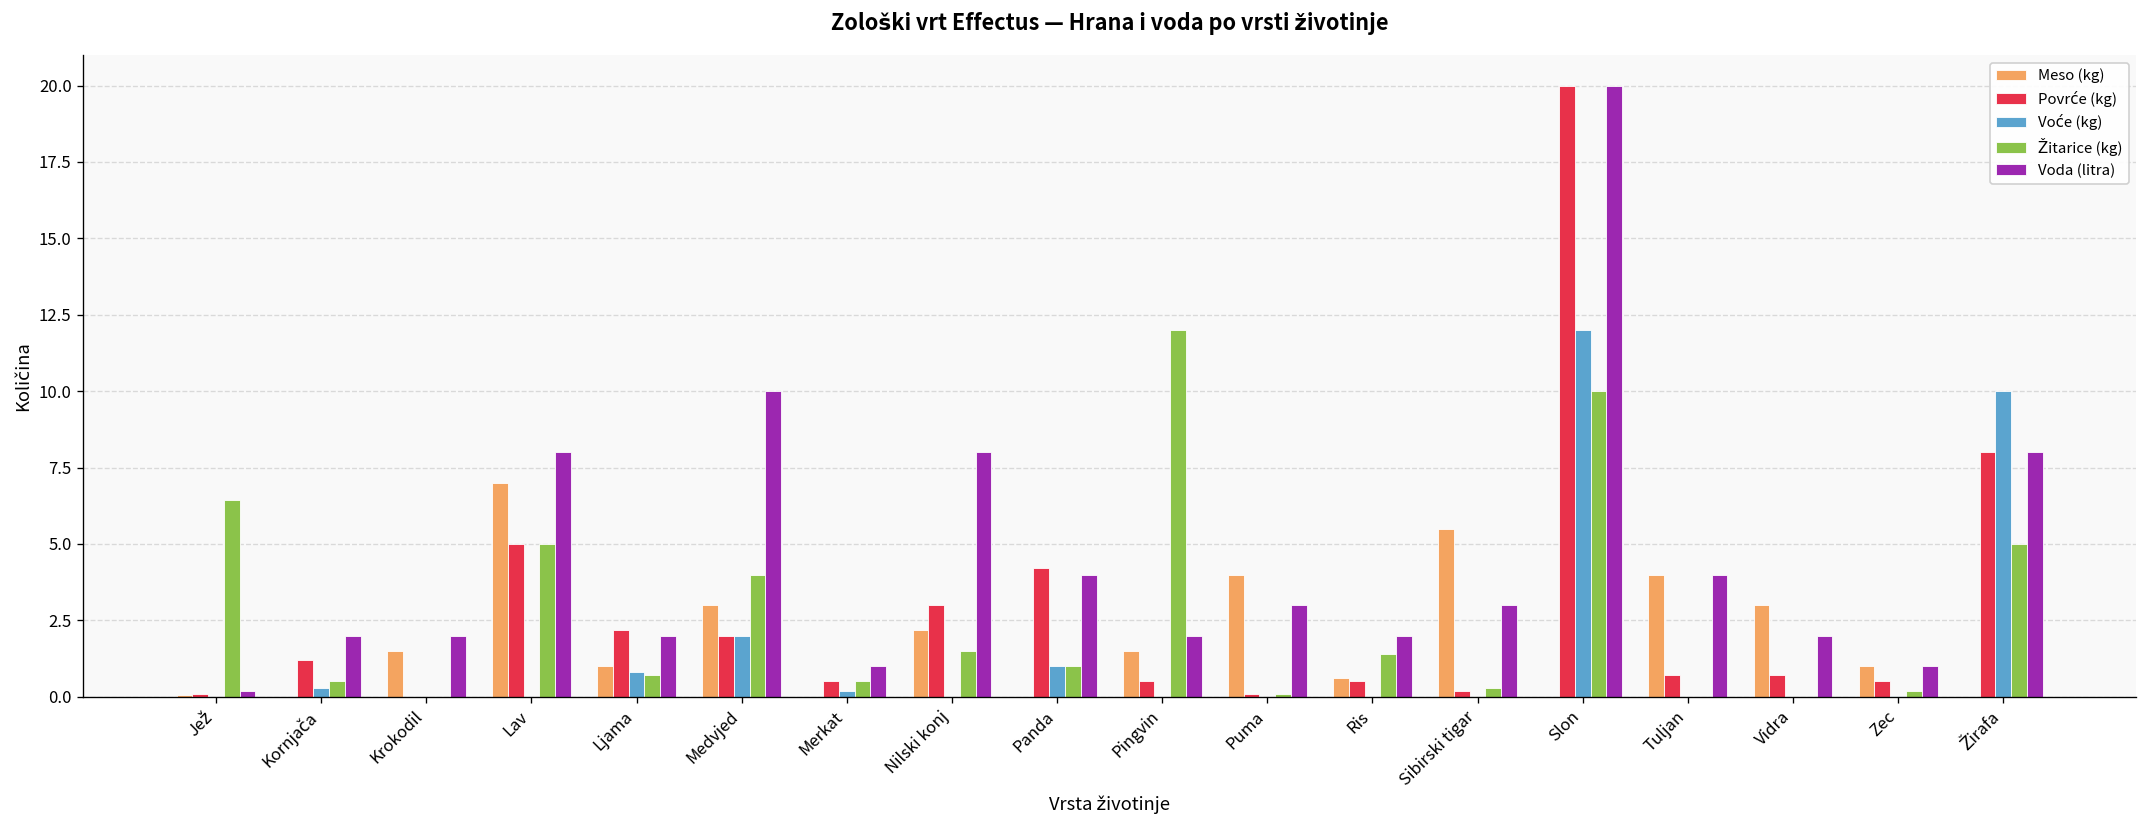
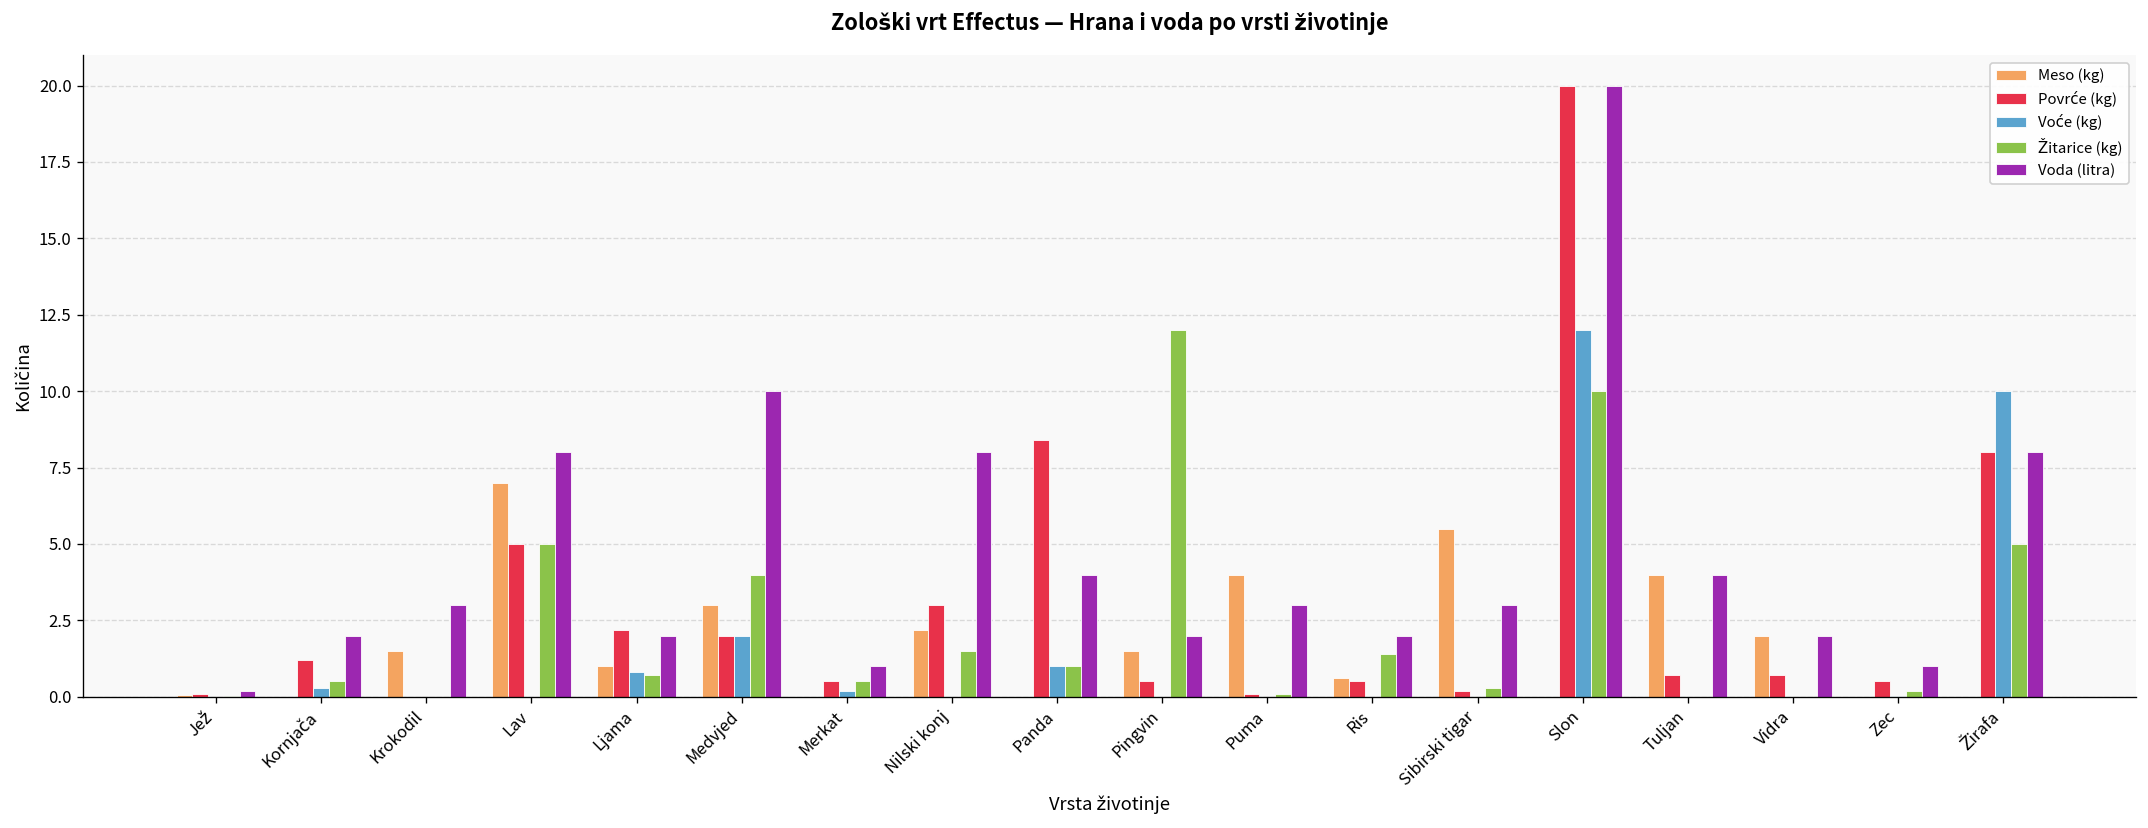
Žitarice (kg), Jež: 6.4 -> 0.0
Voda (litra), Krokodil: 2 -> 3
Povrće (kg), Panda: 4.2 -> 8.4
Meso (kg), Vidra: 3 -> 2
Meso (kg), Zec: 1 -> 0
